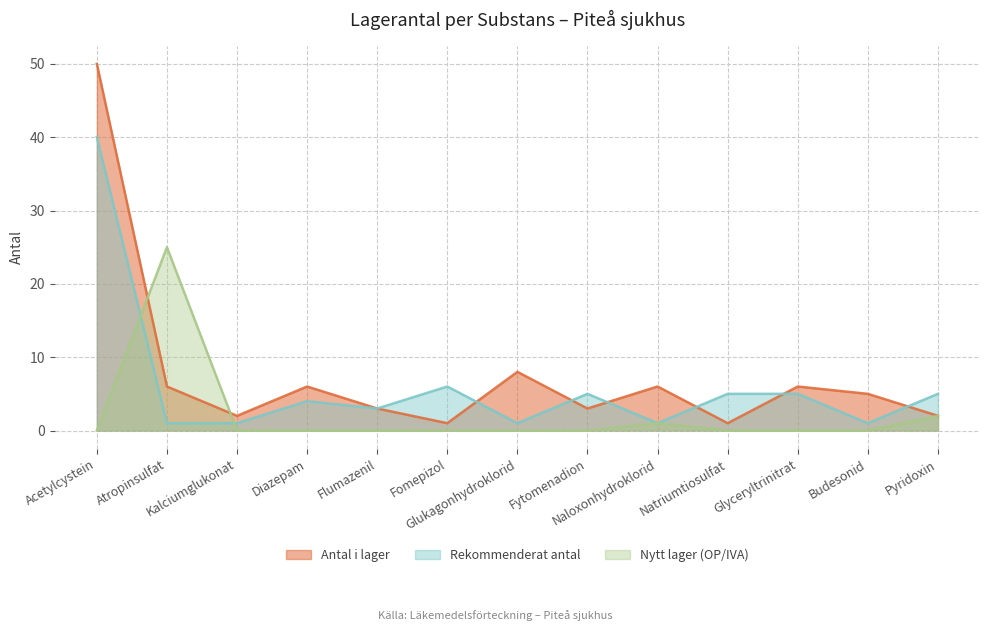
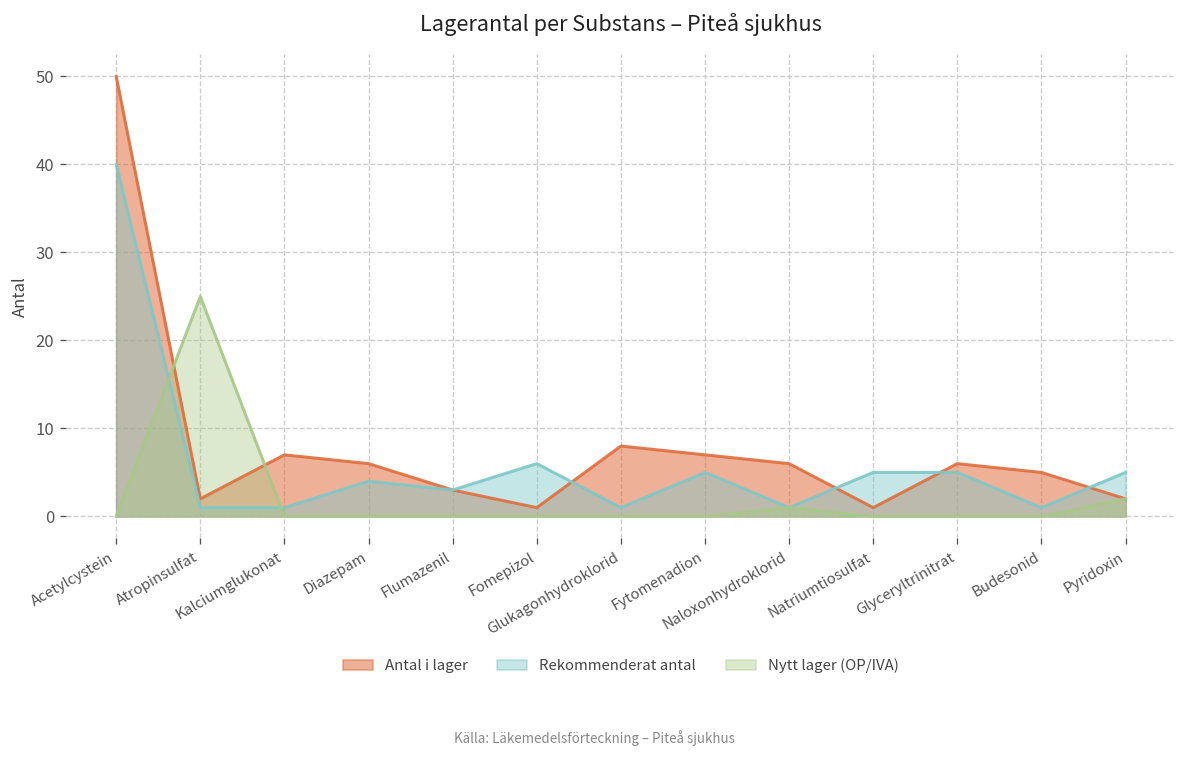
Antal i lager, Atropinsulfat: 6 -> 2
Antal i lager, Kalciumglukonat: 2 -> 7
Antal i lager, Fytomenadion: 3 -> 7
